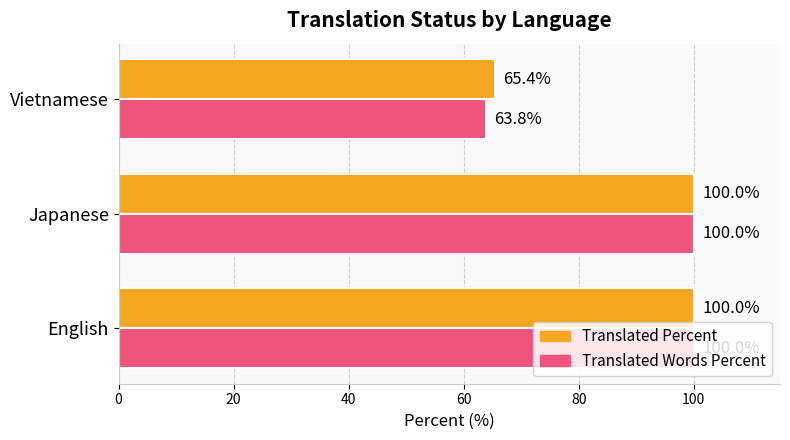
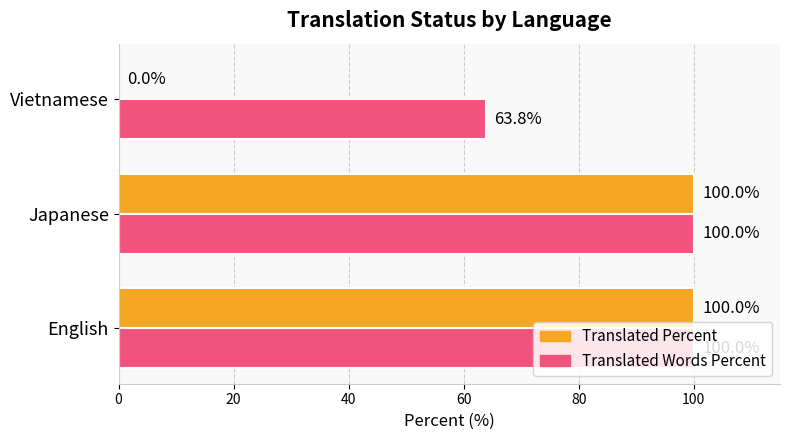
Translated Percent, Vietnamese: 65.4% -> 0.0%
